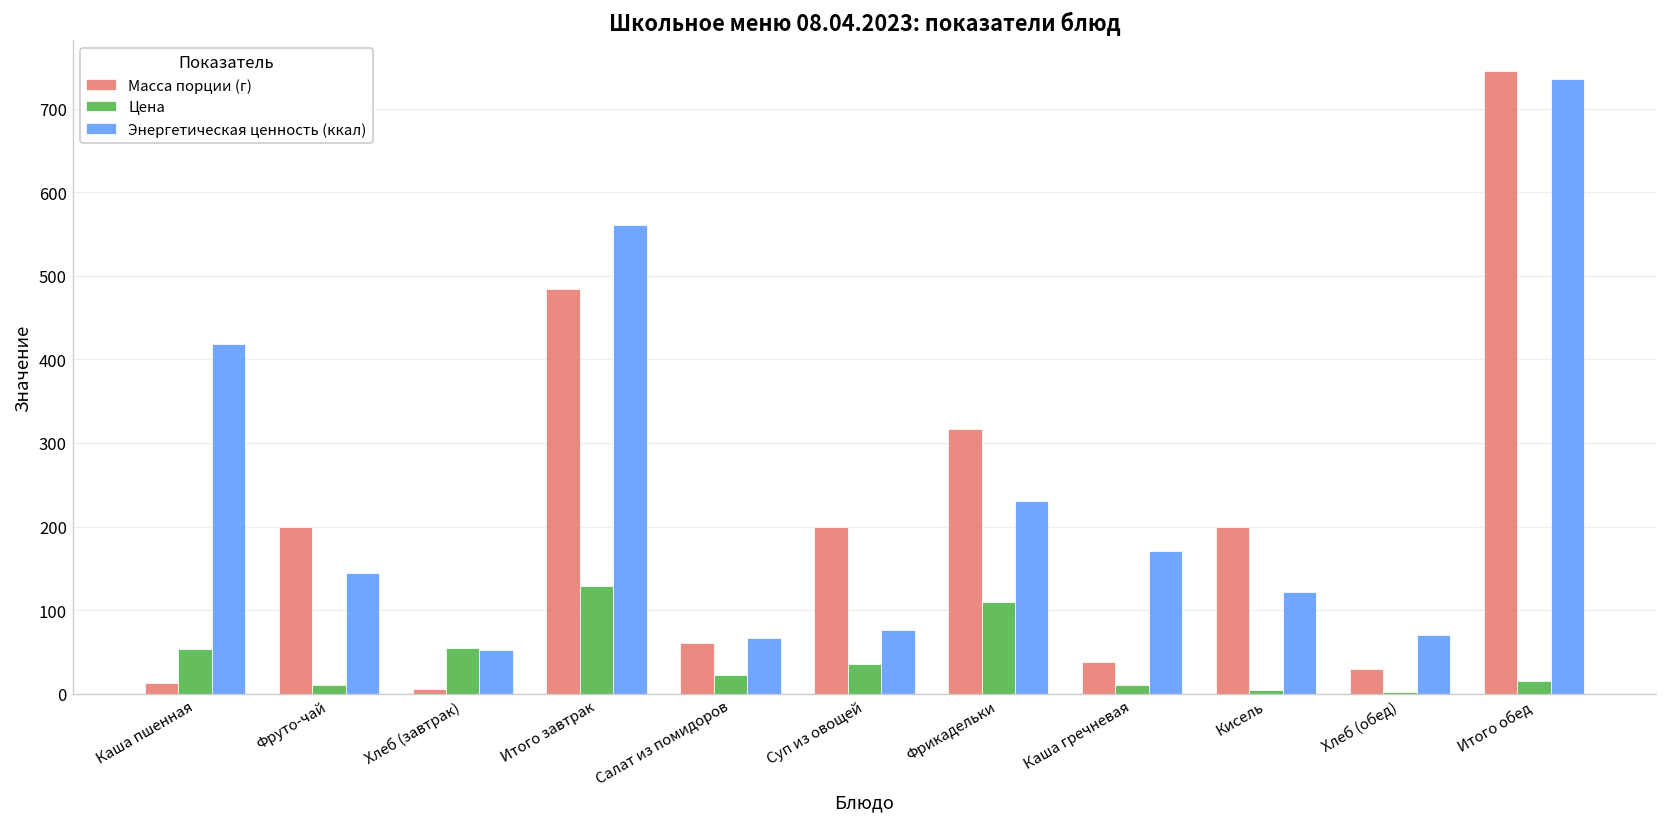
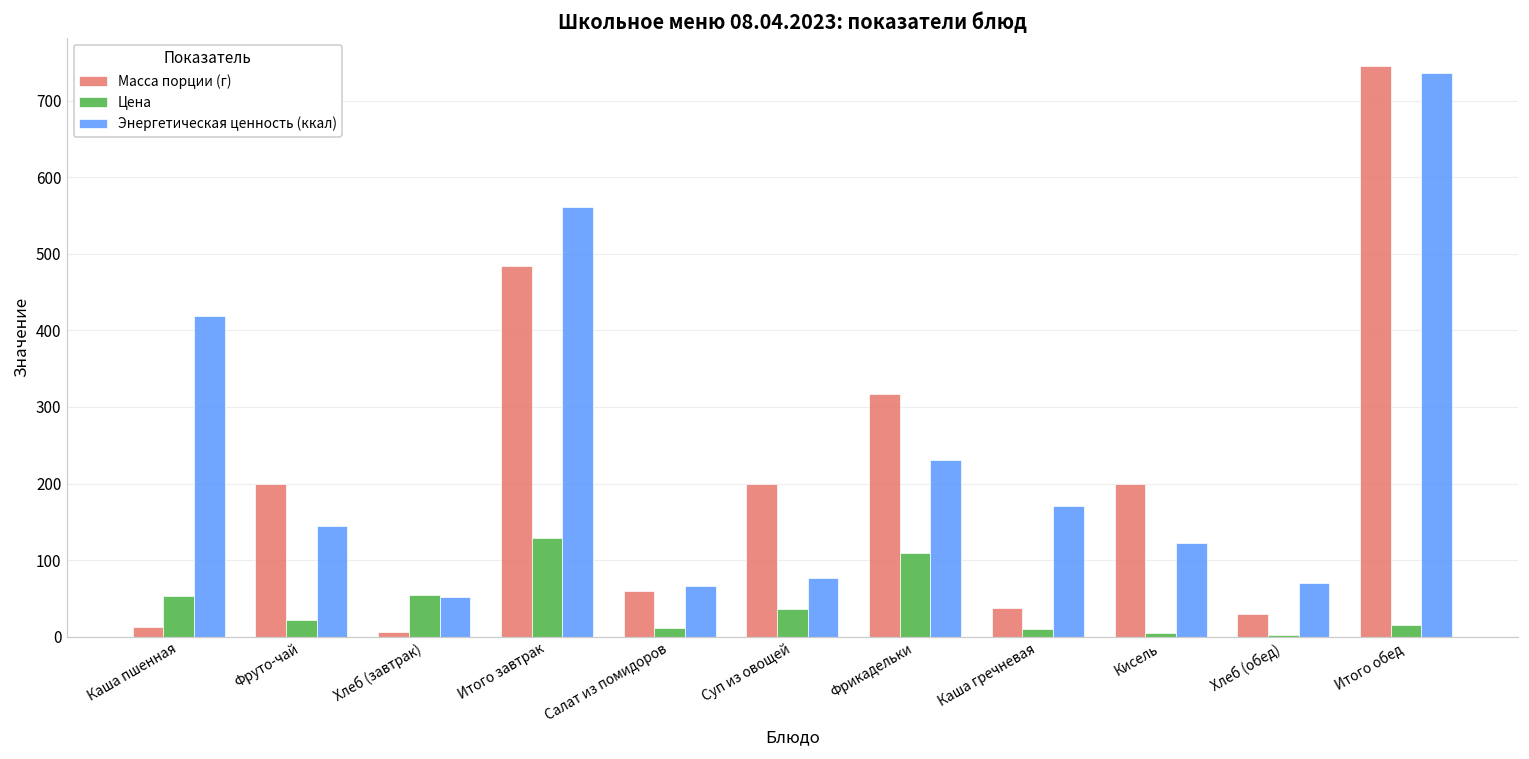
Цена, Фруто-чай: 10 -> 20
Цена, Салат из помидоров: 20 -> 10
